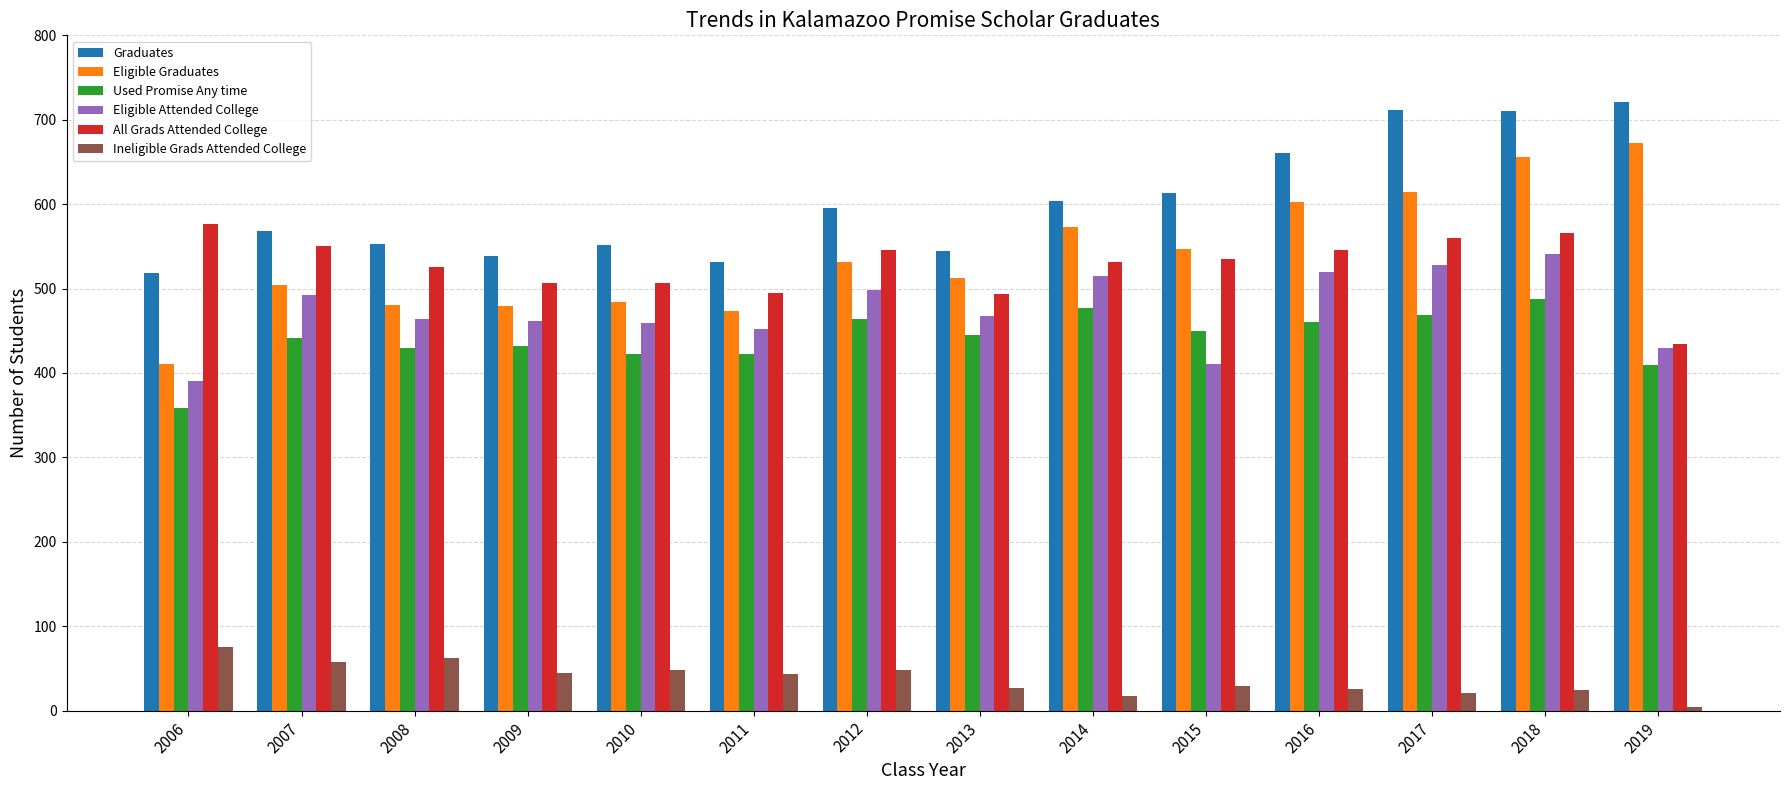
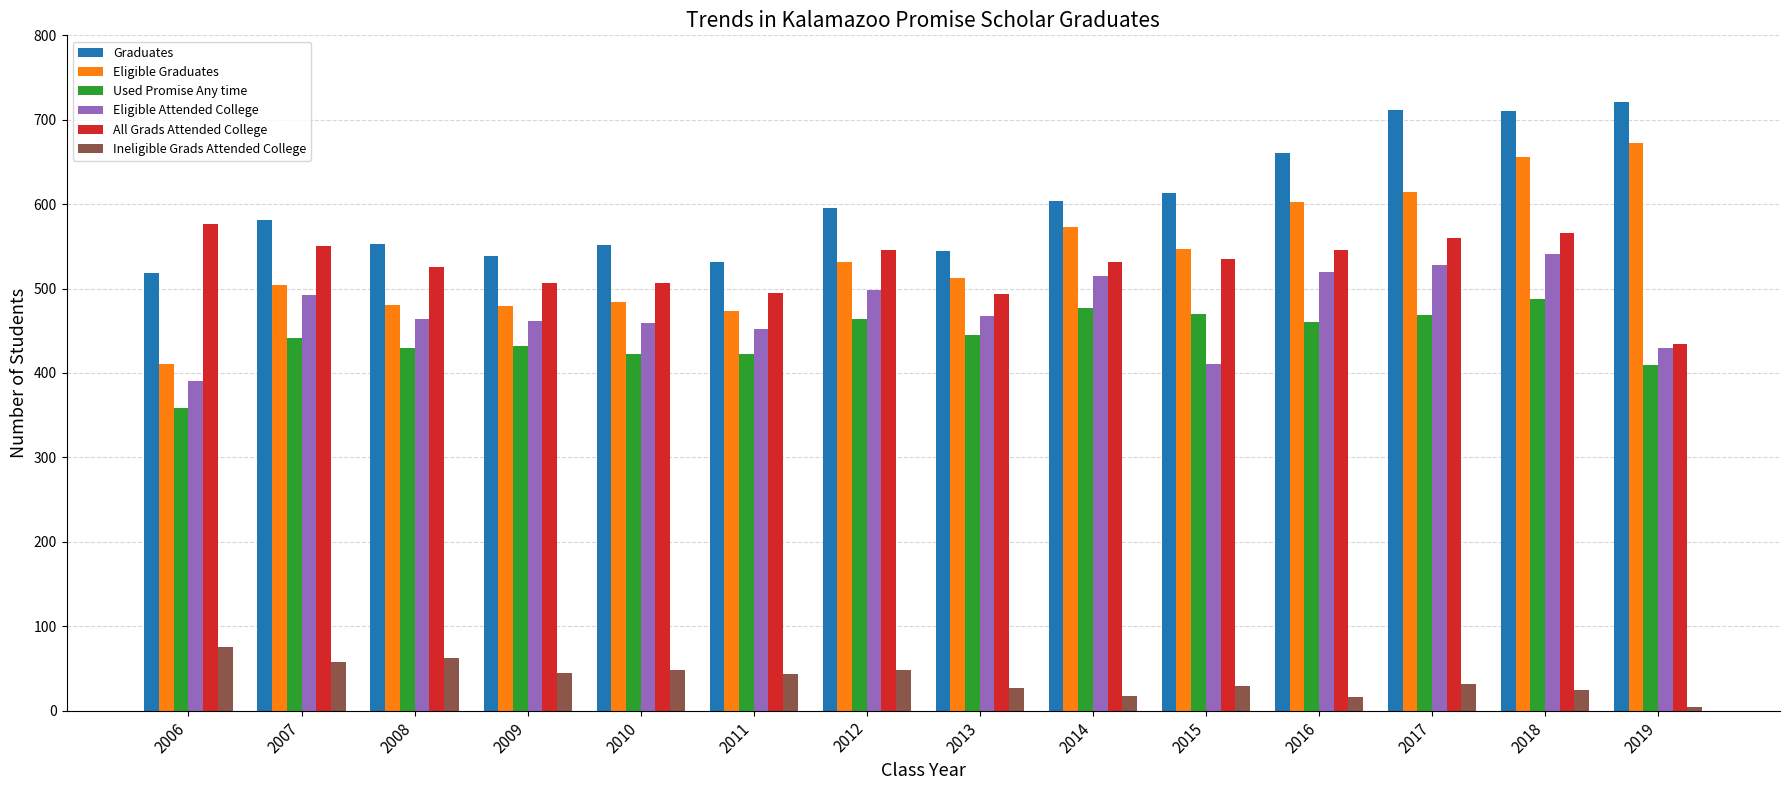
Graduates, 2007: 570 -> 580
Used Promise Any time, 2015: 450 -> 470
Ineligible Grads Attended College, 2016: 30 -> 20
Ineligible Grads Attended College, 2017: 20 -> 30
